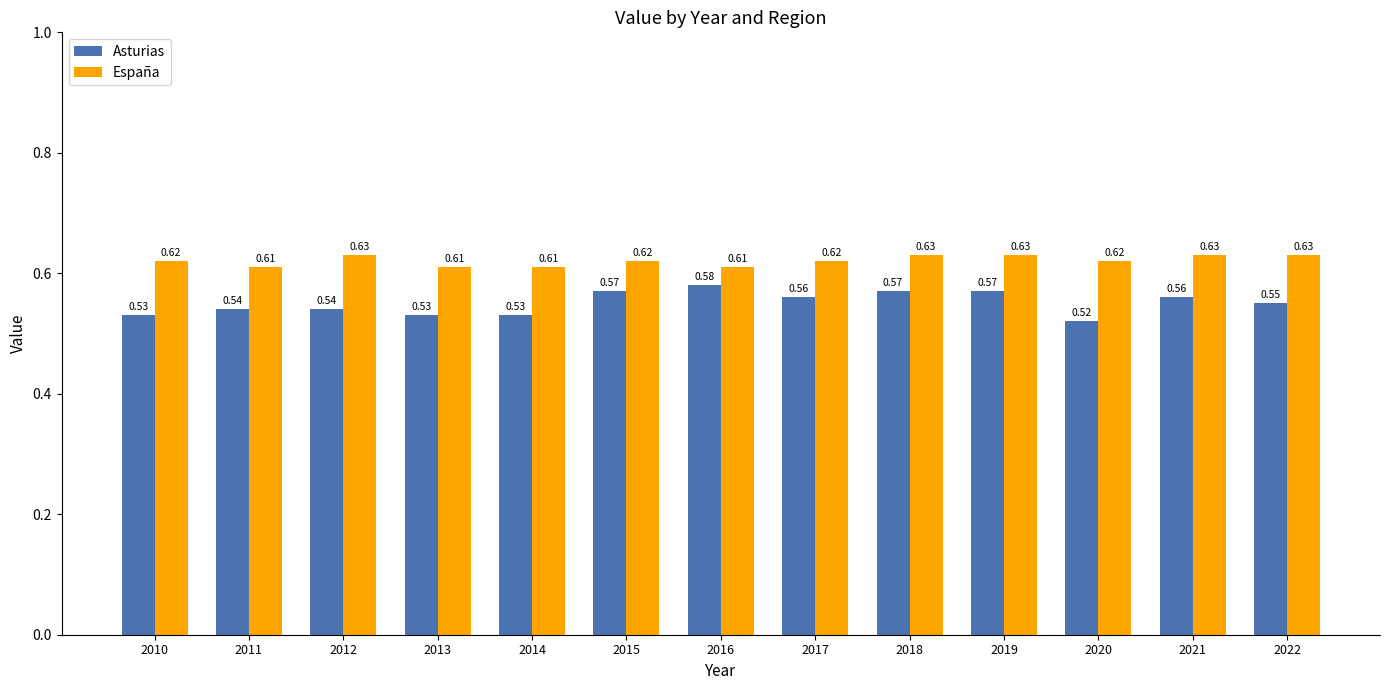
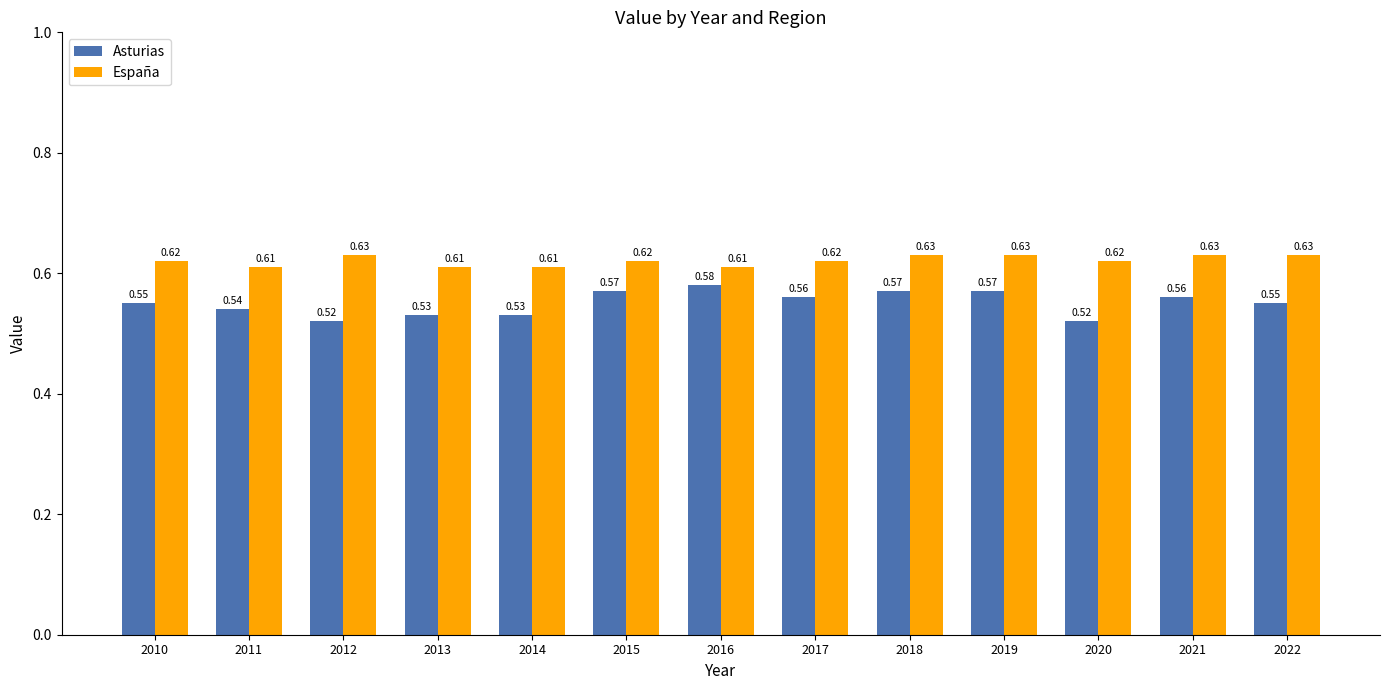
Asturias, 2010: 0.53 -> 0.55
Asturias, 2012: 0.54 -> 0.52
